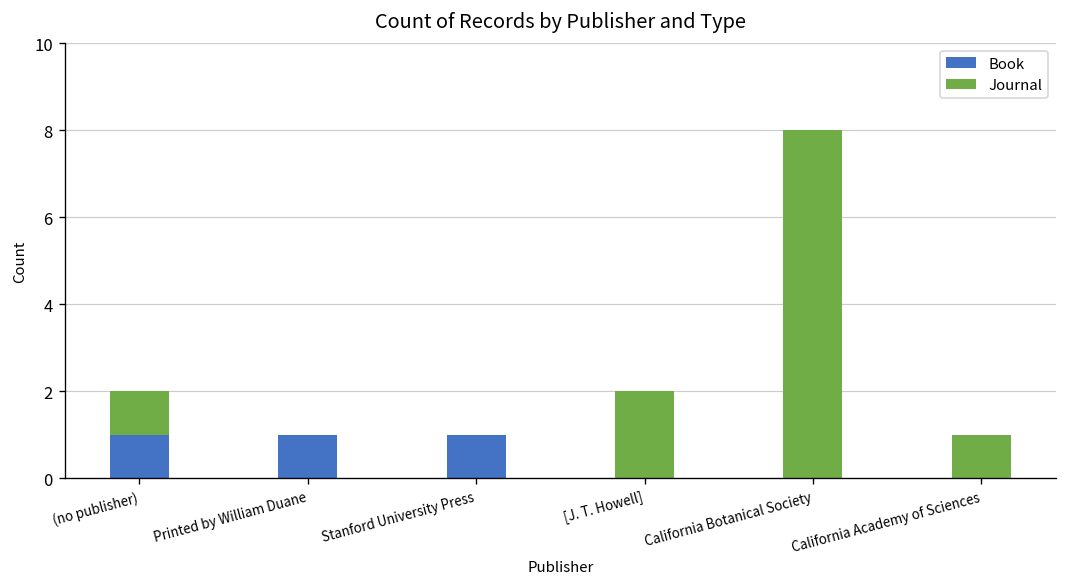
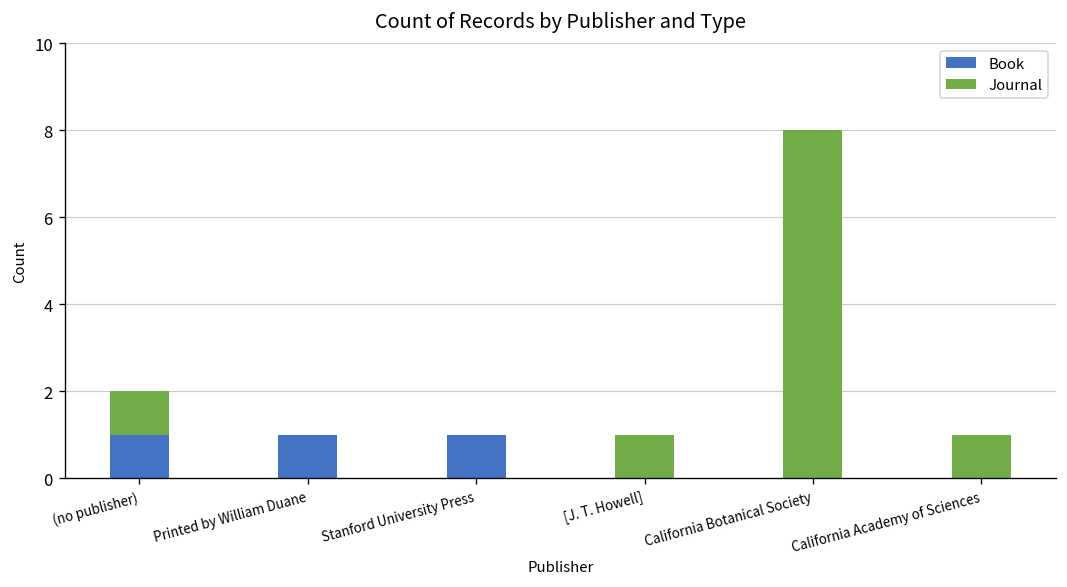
Journal, [J. T. Howell]: 2 -> 1
